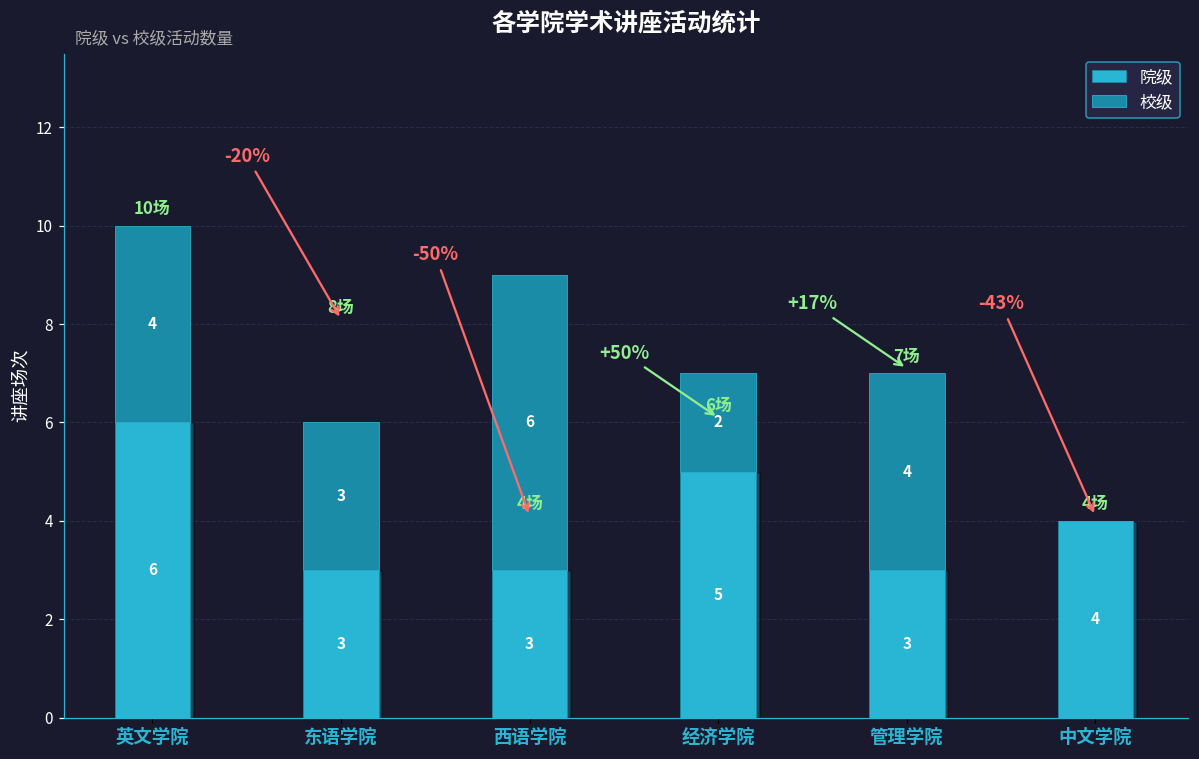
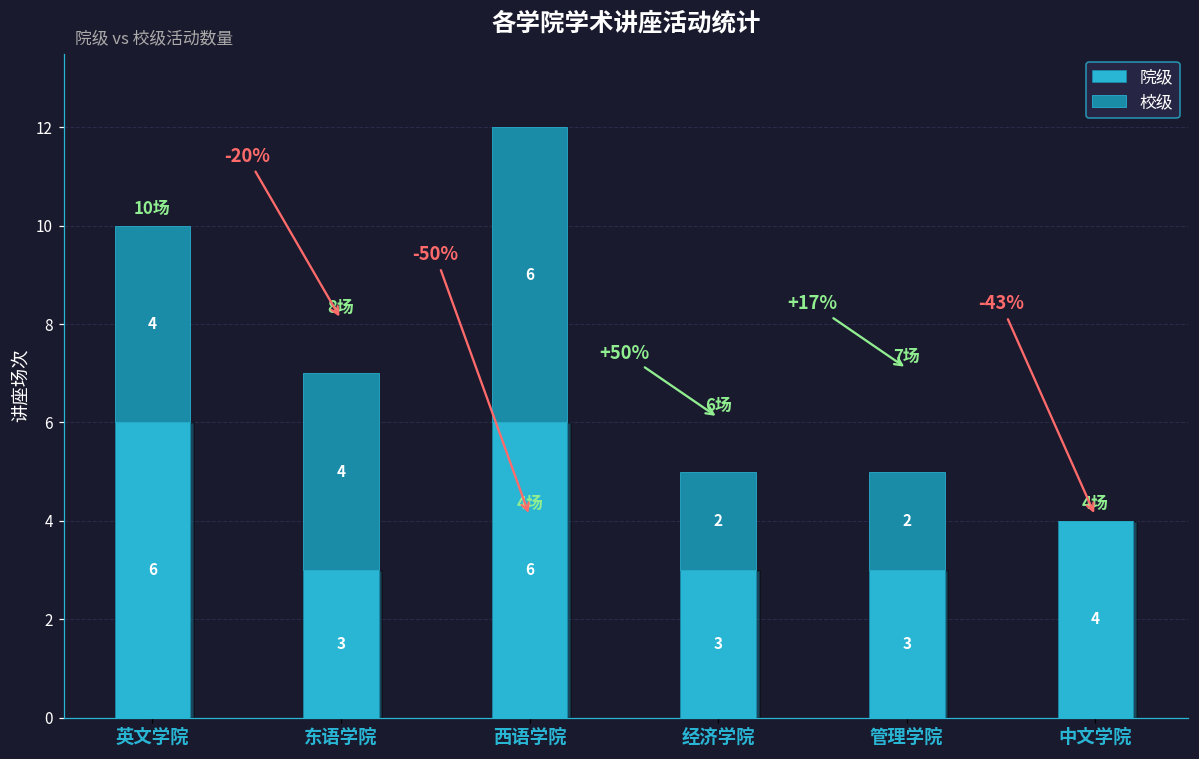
校级, 东语学院: 3 -> 4
院级, 西语学院: 3 -> 6
院级, 经济学院: 5 -> 3
校级, 管理学院: 4 -> 2
